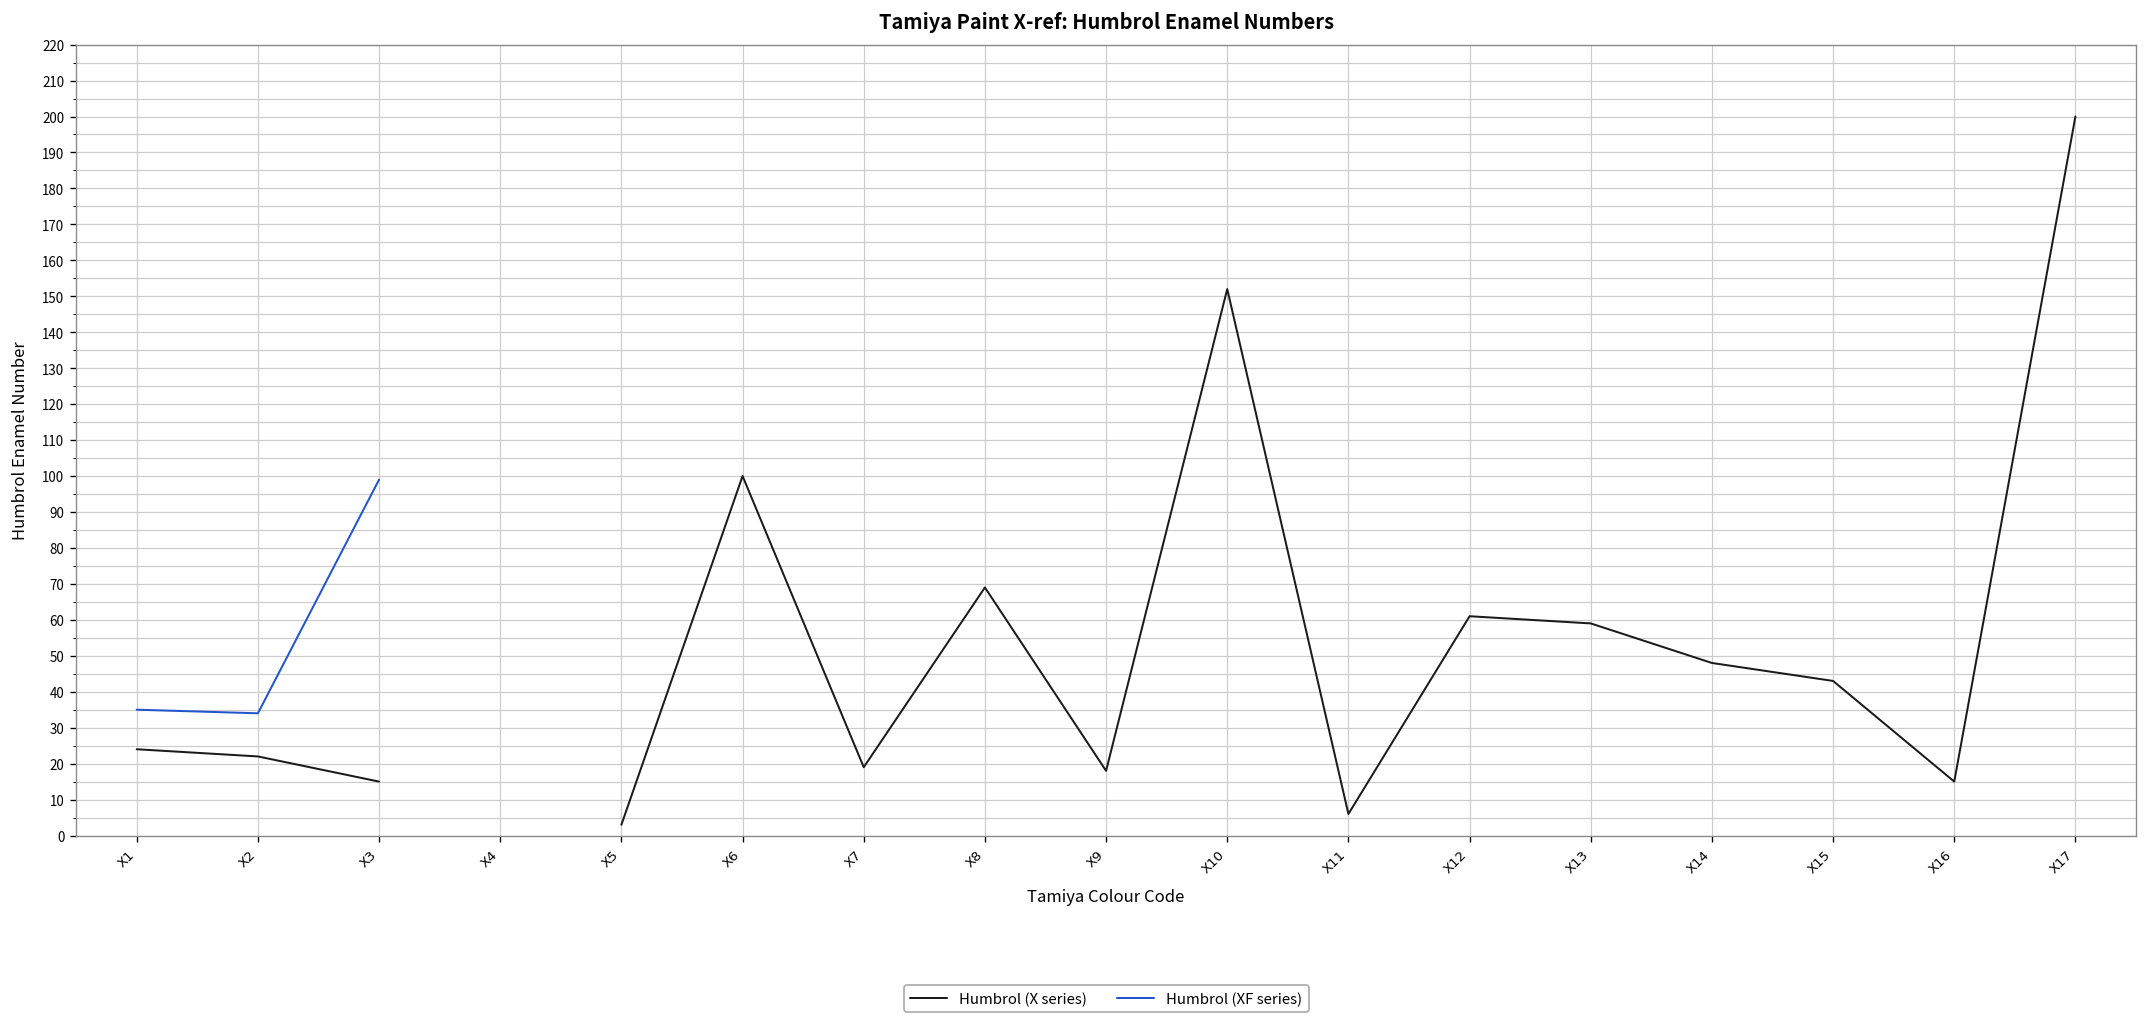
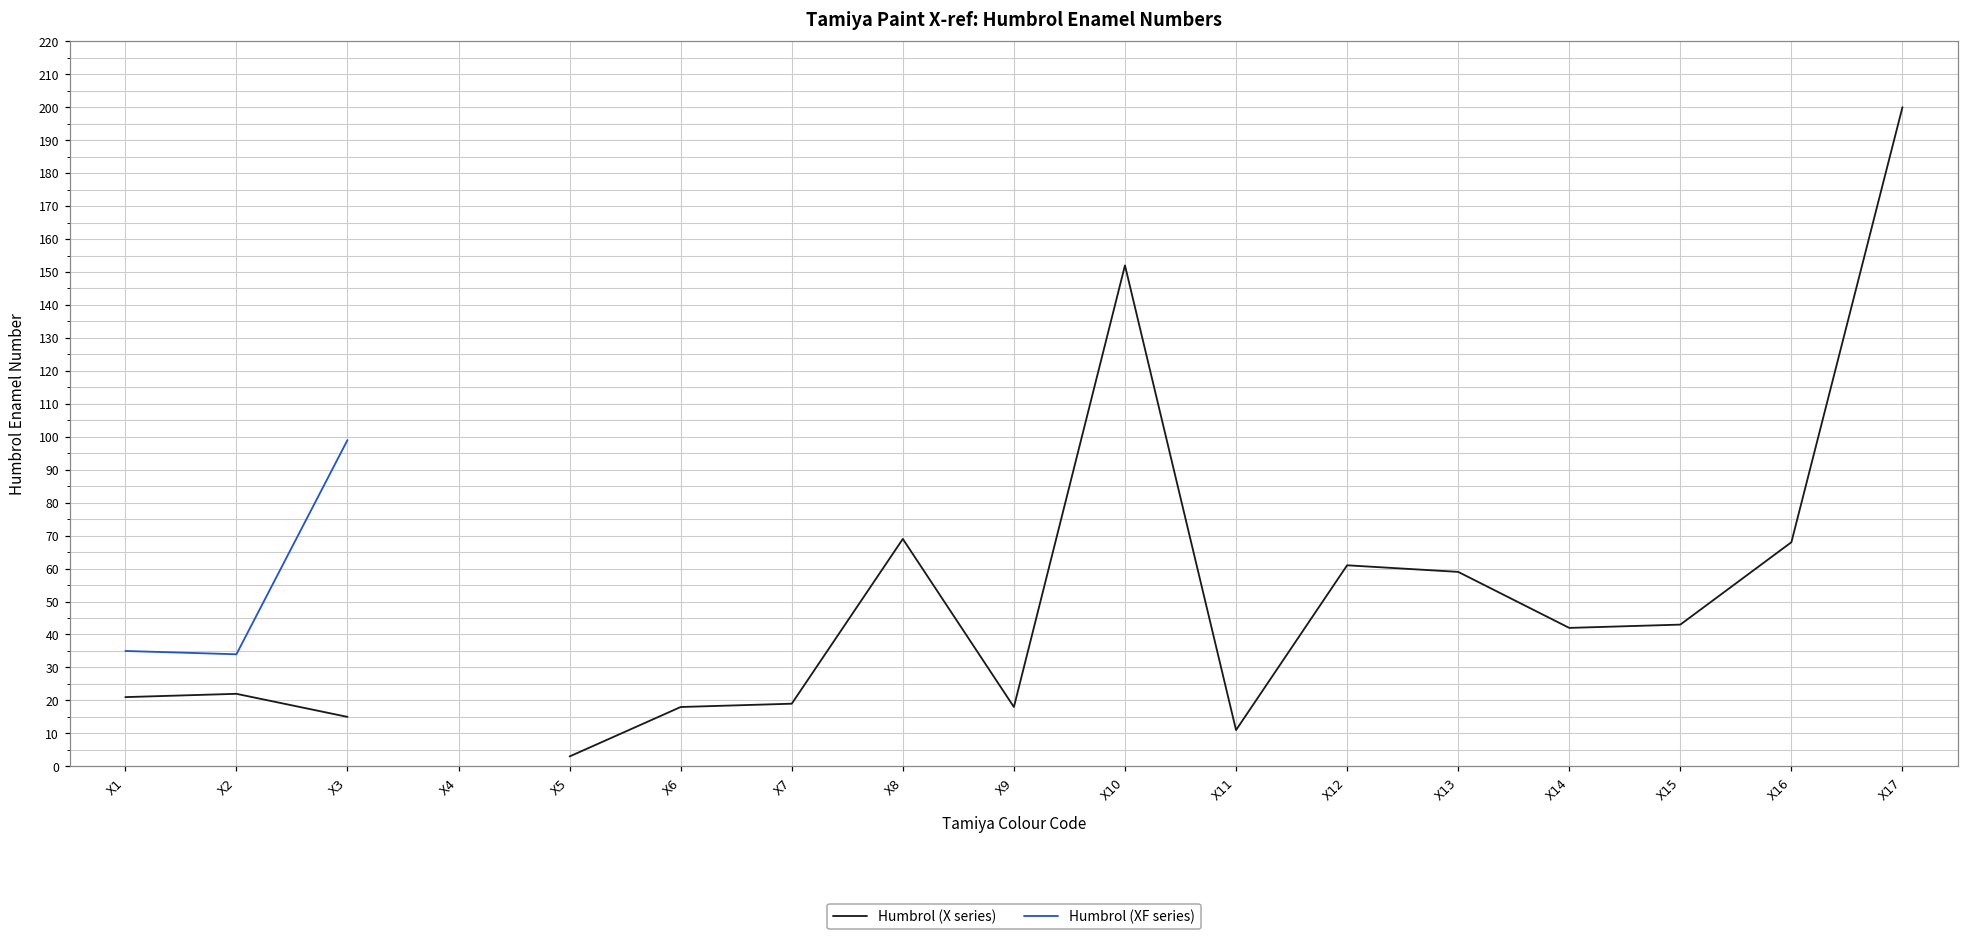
Humbrol (X series), X1: 24 -> 21
Humbrol (X series), X6: 100 -> 18
Humbrol (X series), X11: 6 -> 11
Humbrol (X series), X14: 48 -> 42
Humbrol (X series), X16: 15 -> 68
